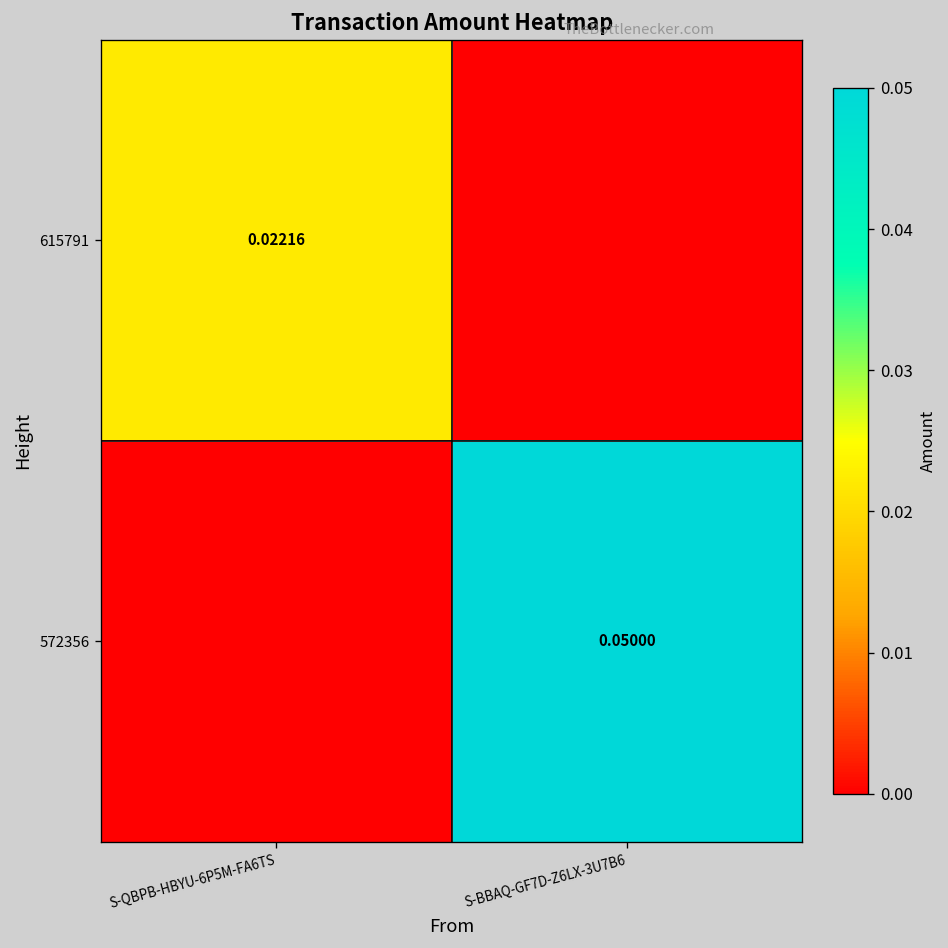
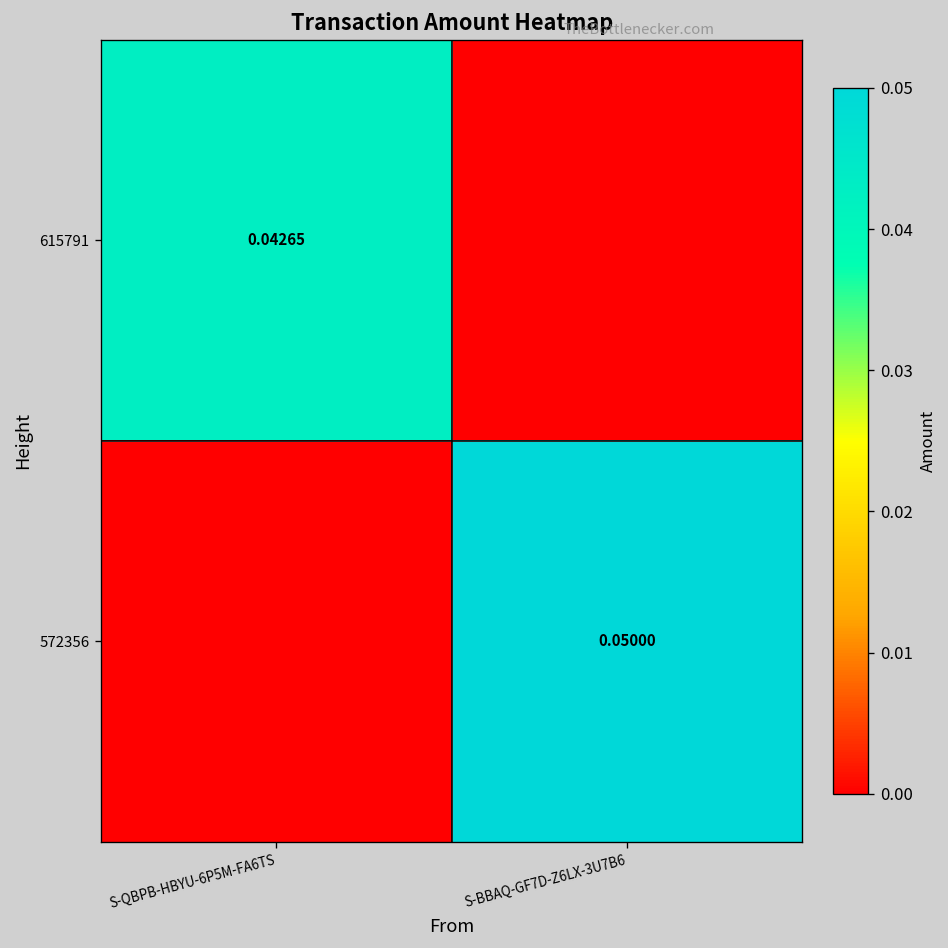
615791, S-QBPB-HBYU-6P5M-FA6TS: 0.02216 -> 0.04265
